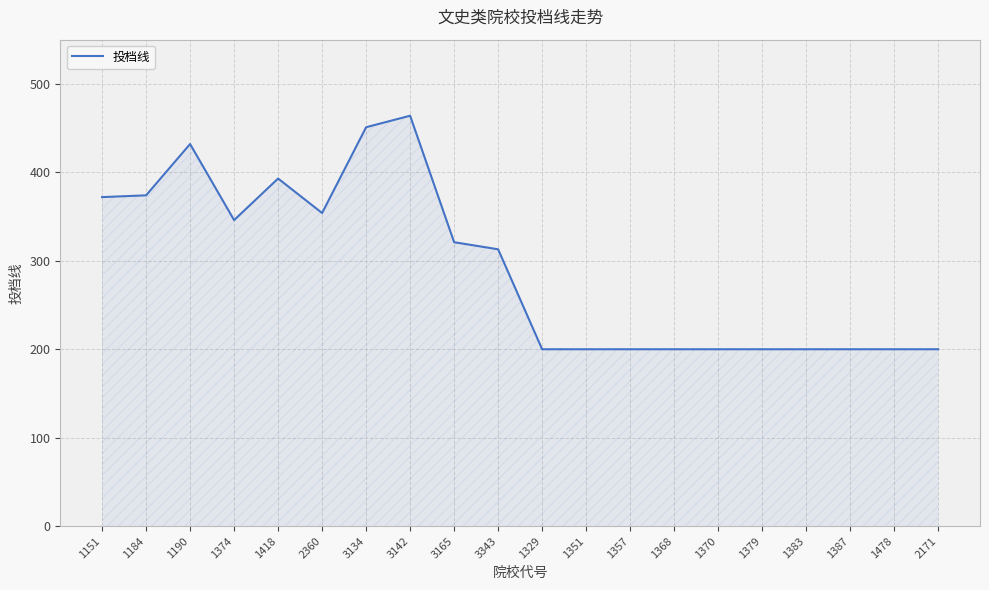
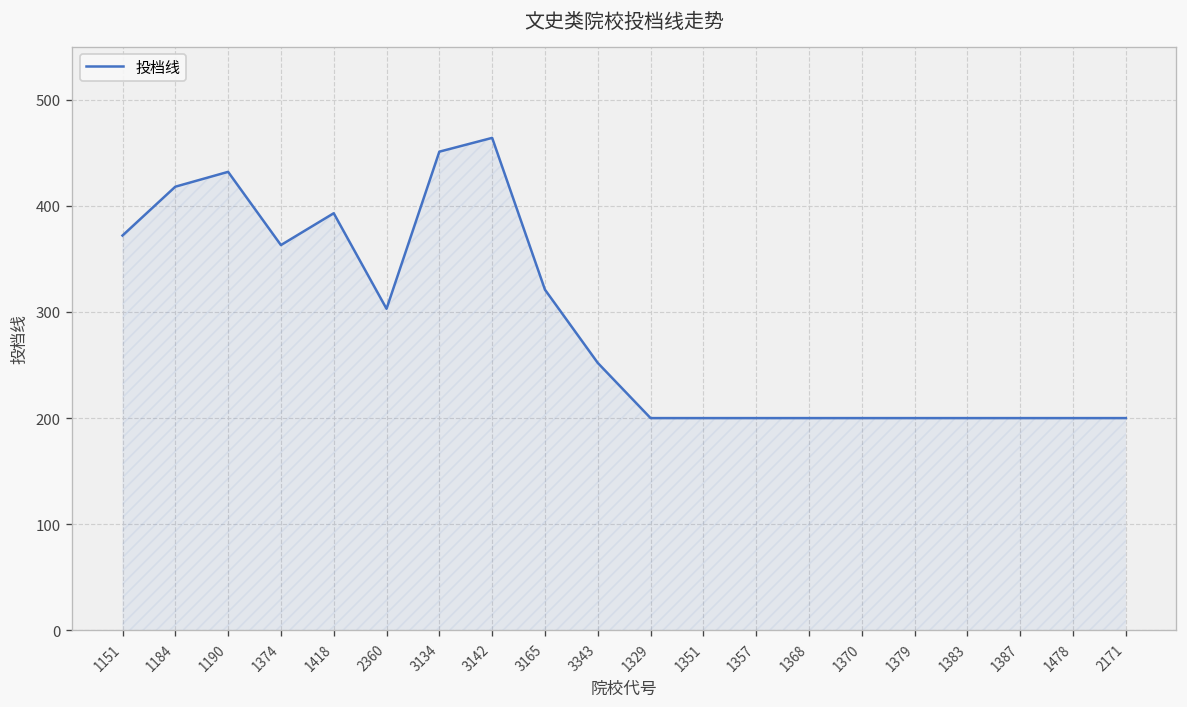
1184: 370 -> 420
1374: 350 -> 360
2360: 350 -> 300
3343: 310 -> 250
